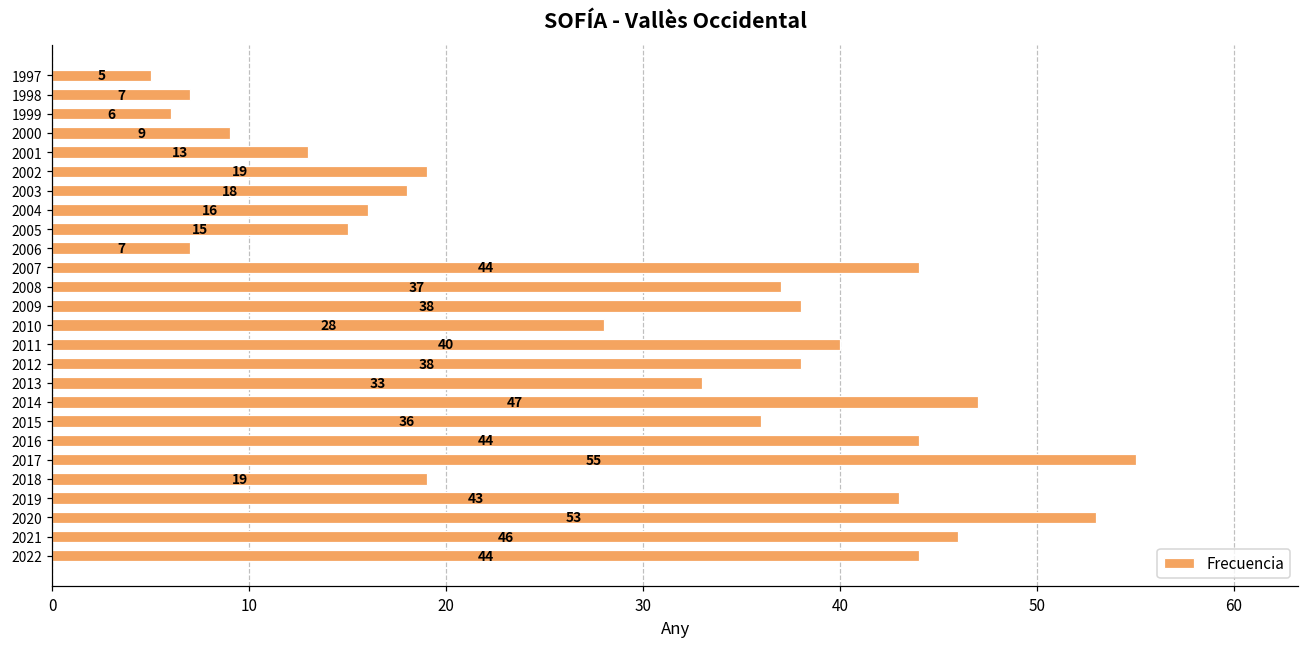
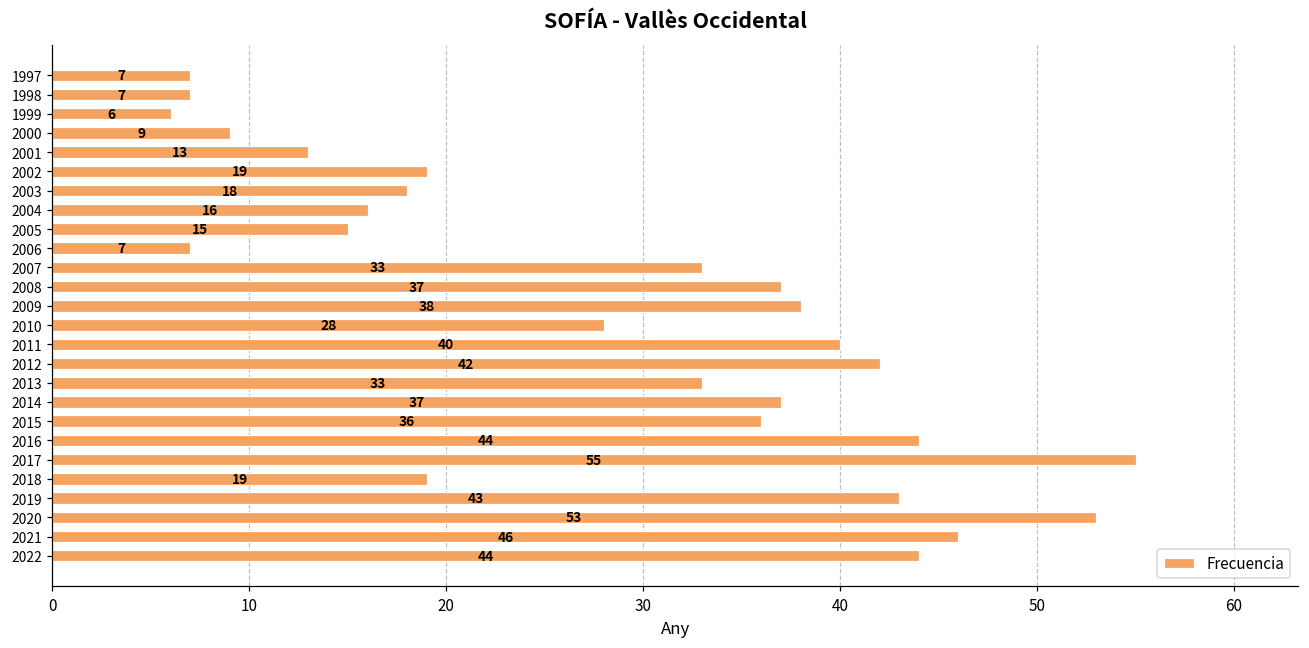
1997: 5 -> 7
2007: 44 -> 33
2012: 38 -> 42
2014: 47 -> 37
